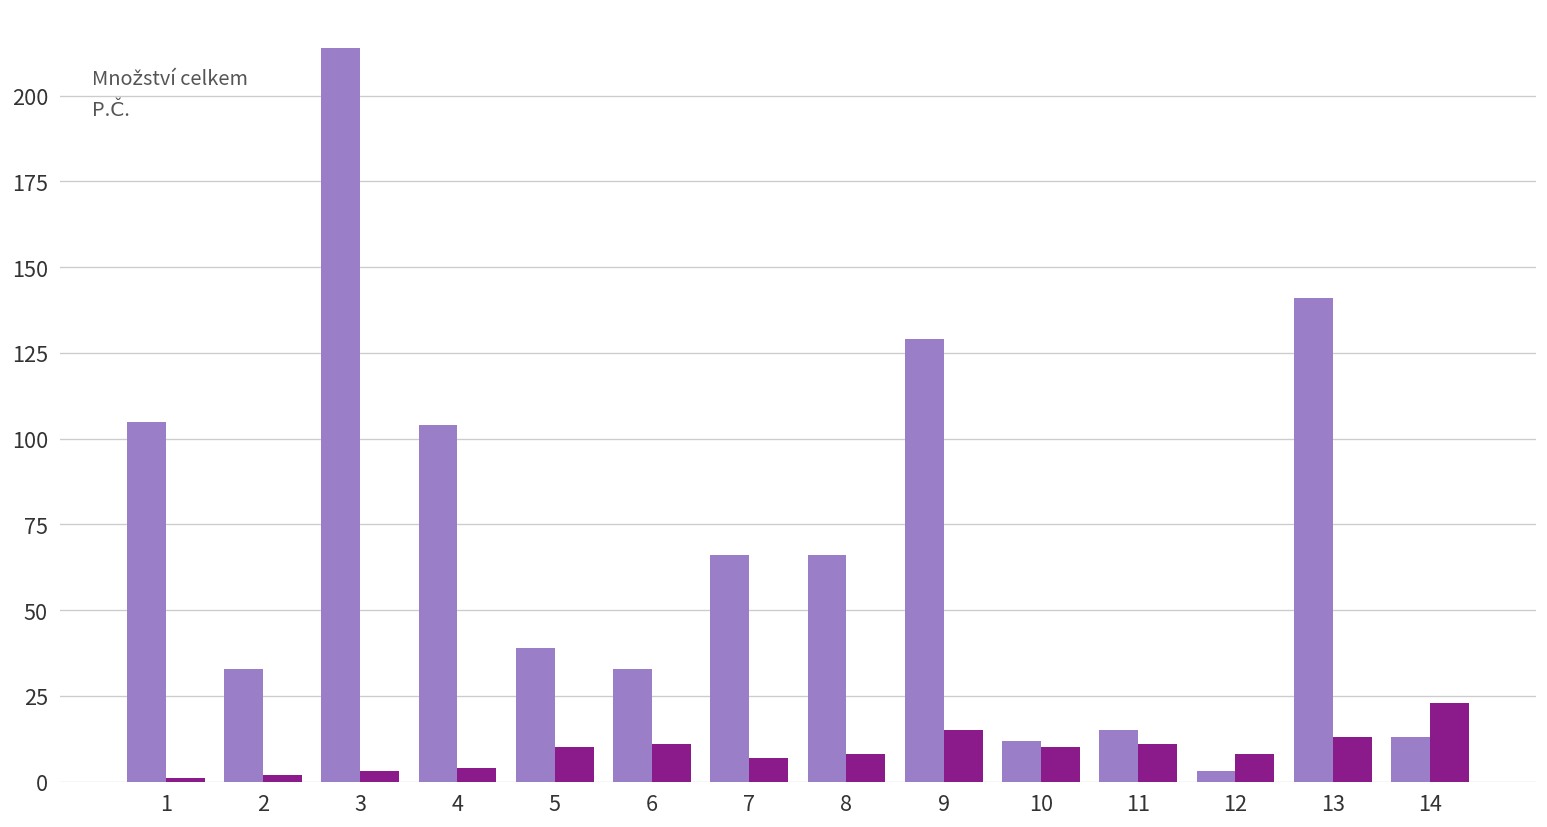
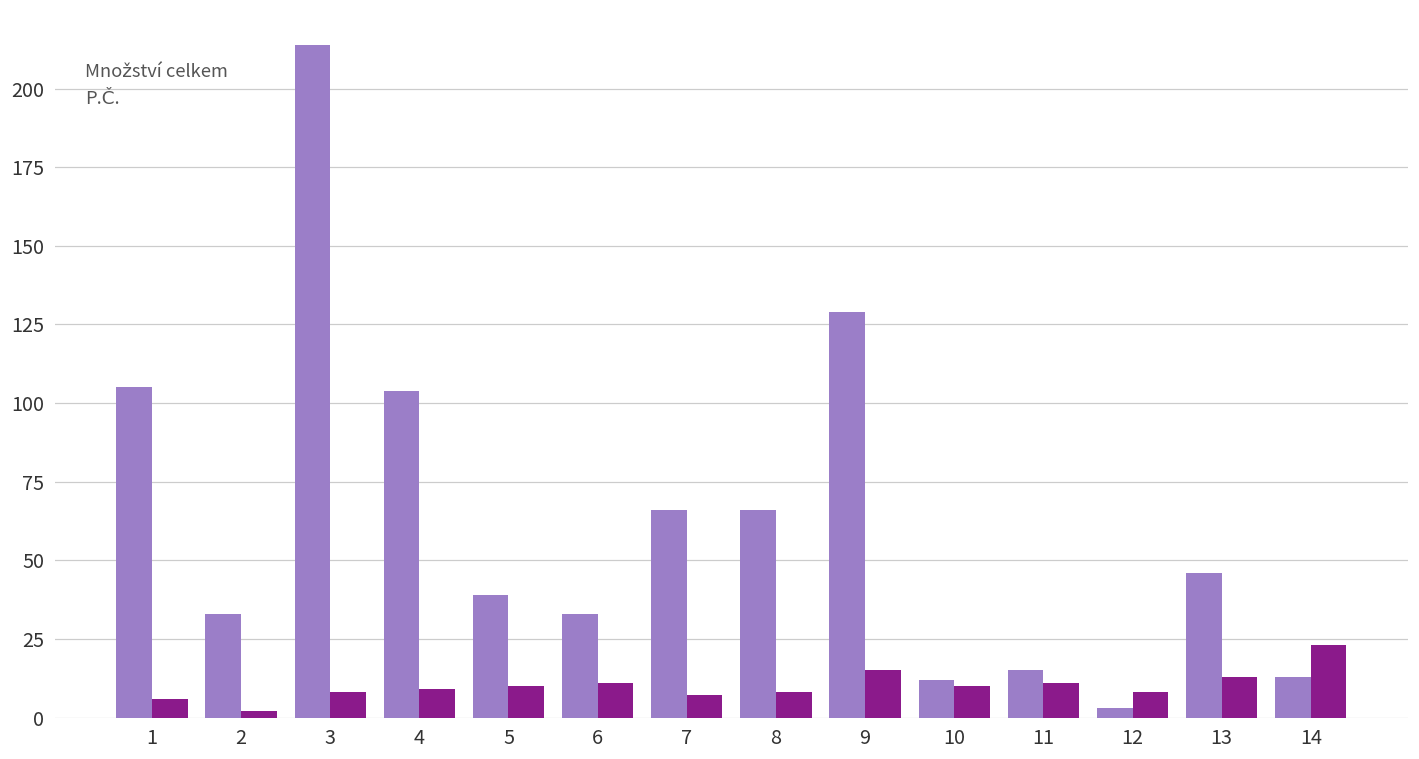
P.Č., 1: 1 -> 6
P.Č., 3: 3 -> 8
P.Č., 4: 4 -> 9
Množství celkem, 13: 141 -> 46
